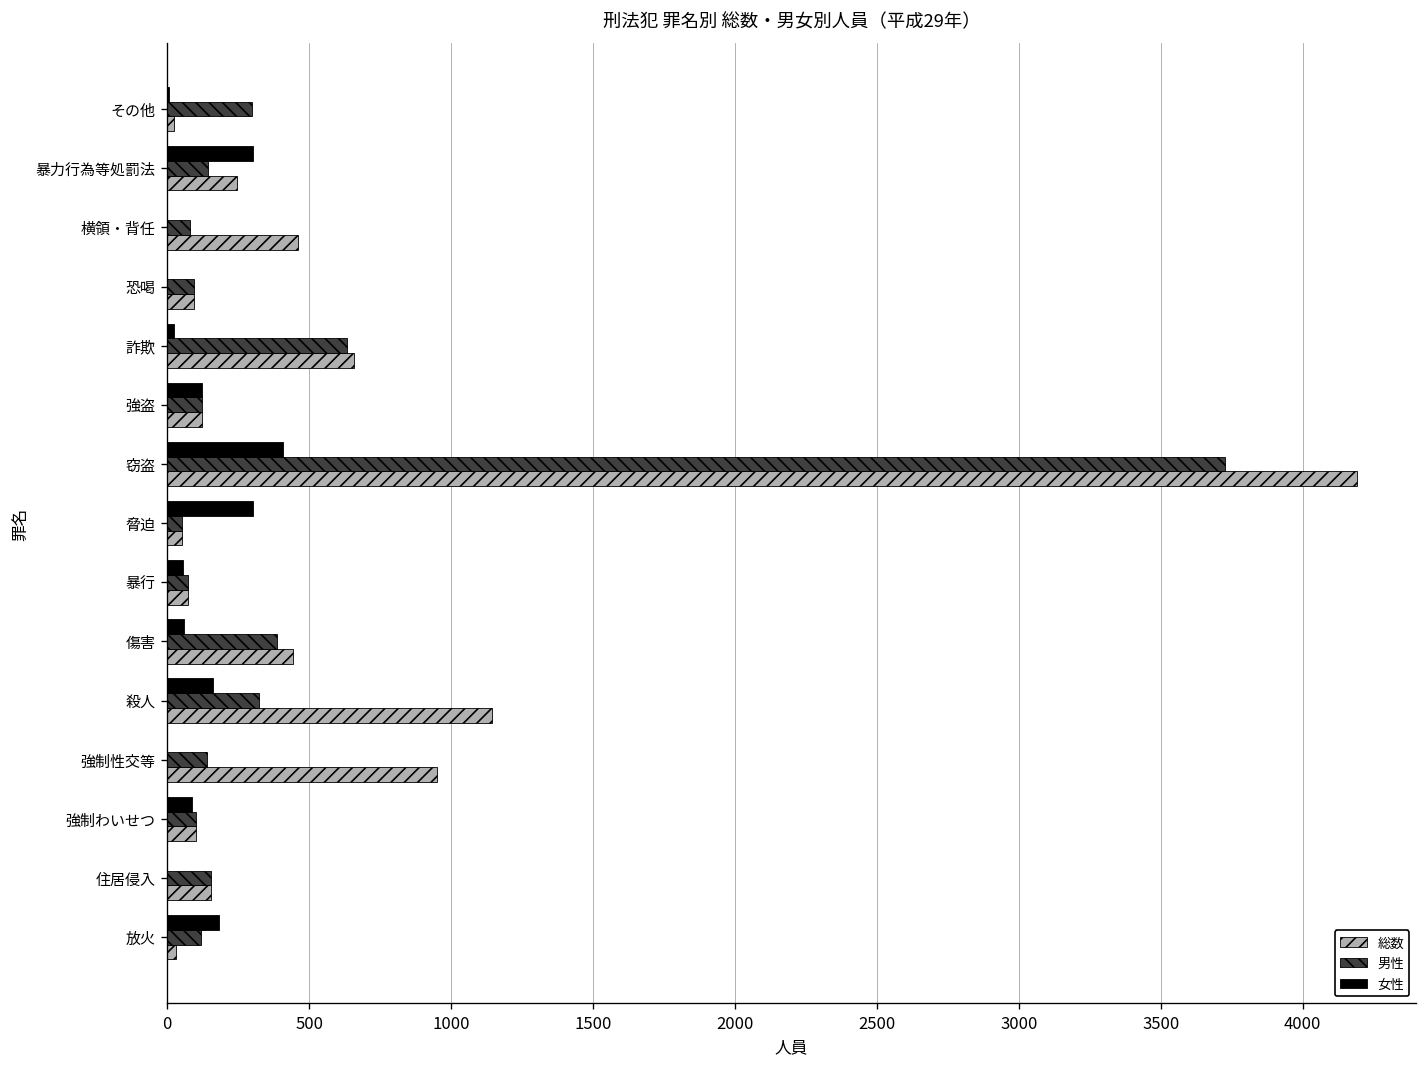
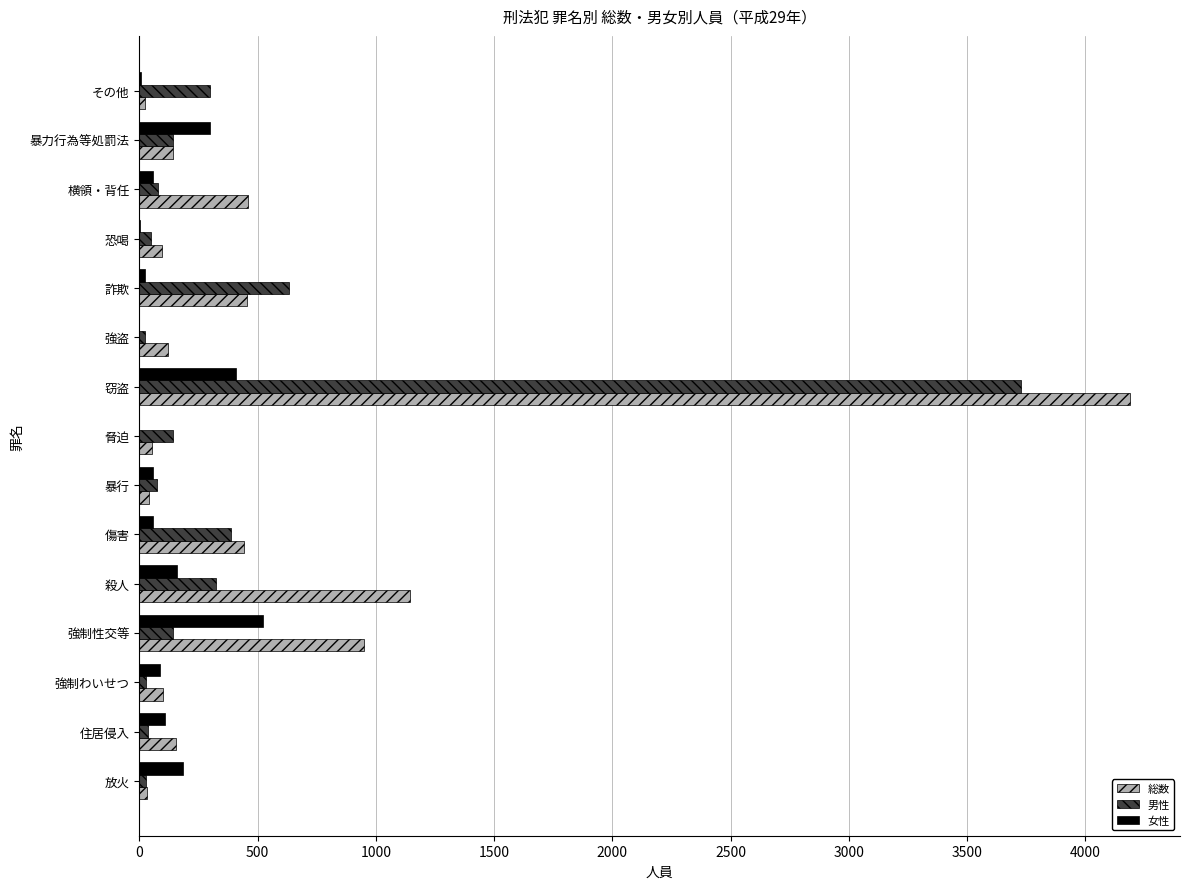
総数, 暴力行為等処罰法: 250 -> 140
女性, 横領・背任: 0 -> 60
男性, 恐喝: 90 -> 50
総数, 詐欺: 660 -> 450
女性, 強盗: 120 -> 0
男性, 強盗: 120 -> 20
女性, 脅迫: 300 -> 0
男性, 脅迫: 50 -> 140
総数, 暴行: 70 -> 40
女性, 強制性交等: 0 -> 520
男性, 強制わいせつ: 100 -> 30
女性, 住居侵入: 0 -> 110
男性, 住居侵入: 160 -> 40
男性, 放火: 120 -> 30
